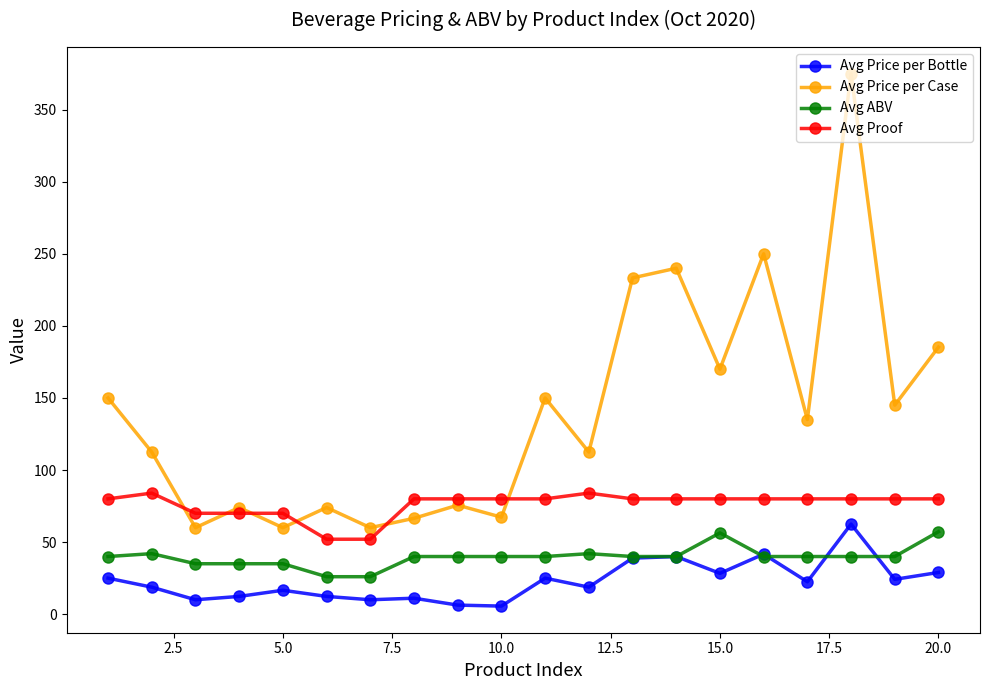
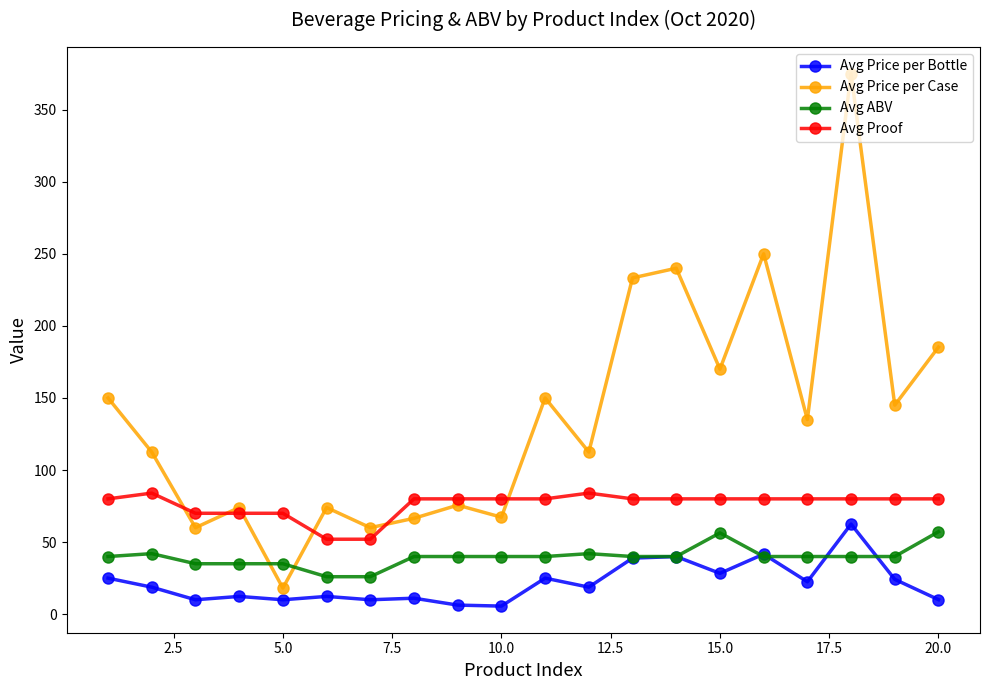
Avg Price per Bottle, 5.0: 17 -> 10
Avg Price per Case, 5.0: 60 -> 18
Avg Price per Bottle, 20.0: 29 -> 10
